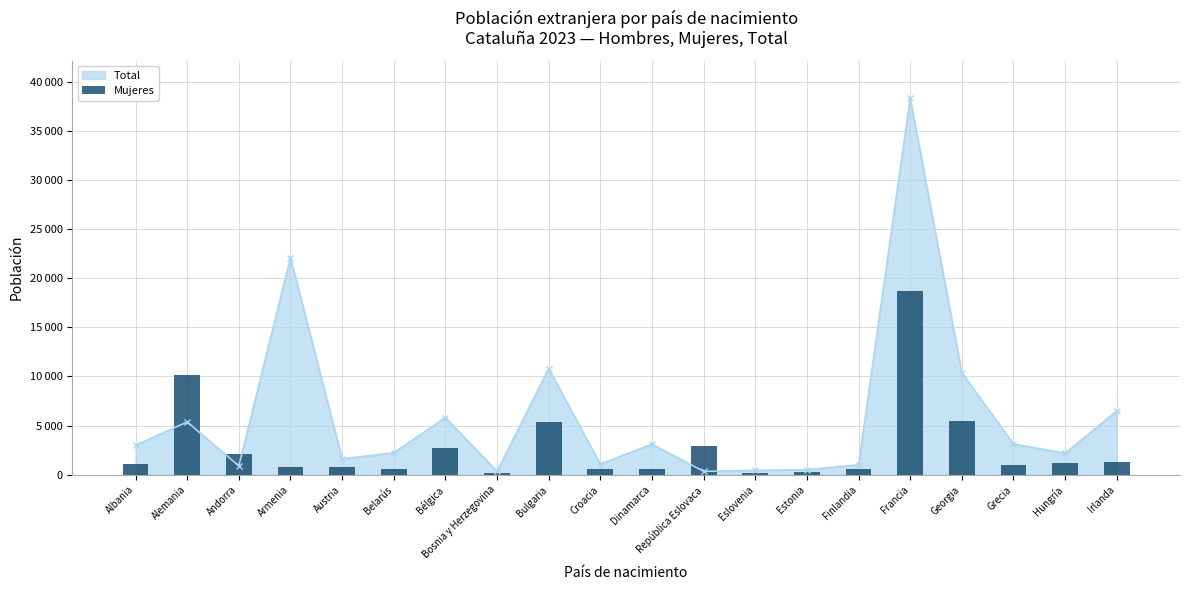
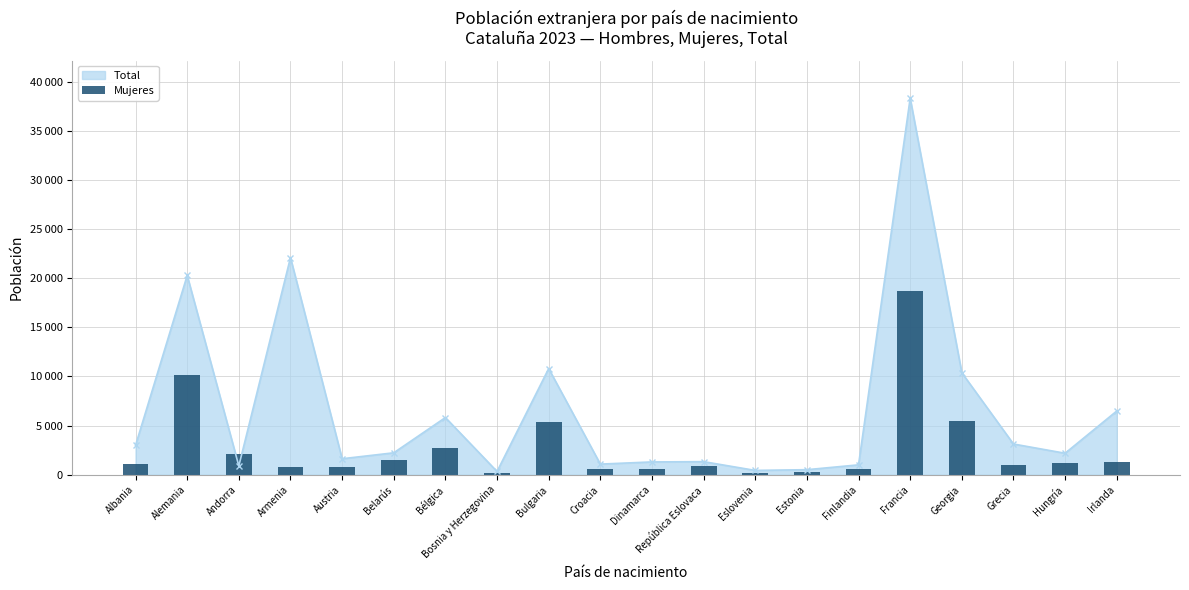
Total, Alemania: 5000 -> 20000
Mujeres, Belarús: 600 -> 1500
Total, Dinamarca: 3000 -> 1000
Total, República Eslovaca: 0 -> 1000
Mujeres, República Eslovaca: 3000 -> 1000
